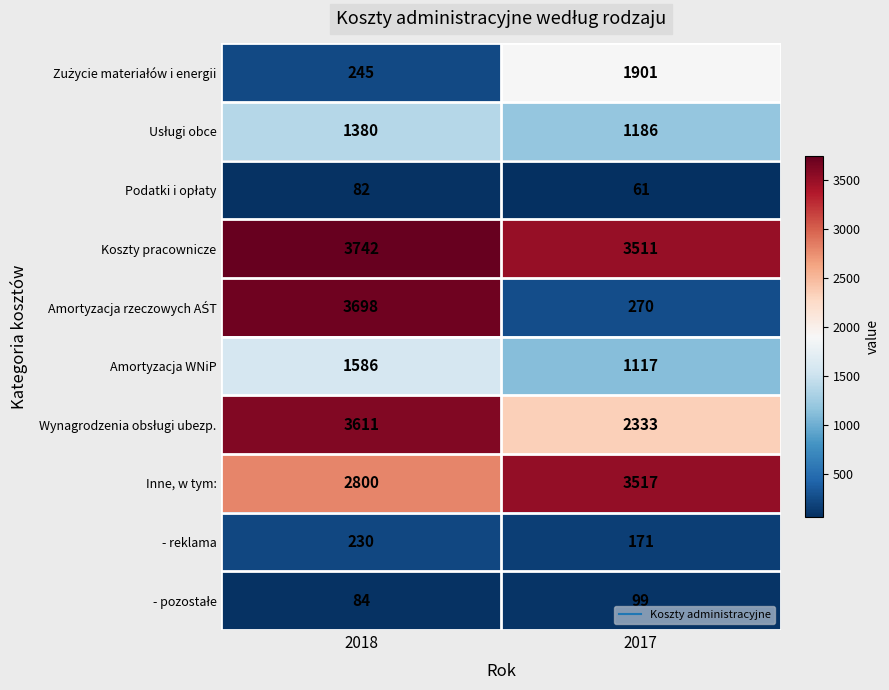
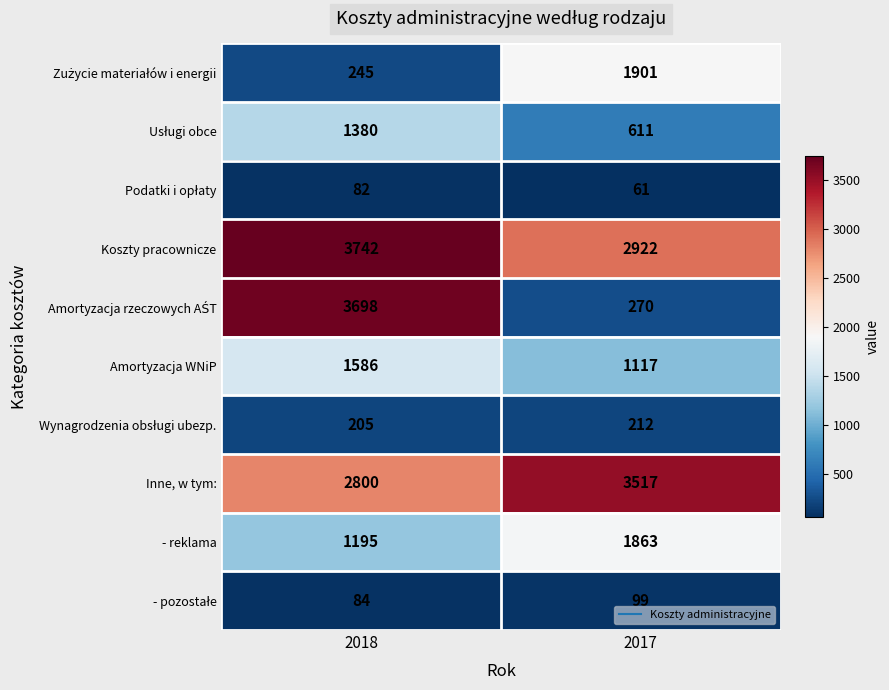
Usługi obce, 2017: 1186 -> 611
Koszty pracownicze, 2017: 3511 -> 2922
Wynagrodzenia obsługi ubezp., 2018: 3611 -> 205
Wynagrodzenia obsługi ubezp., 2017: 2333 -> 212
- reklama, 2018: 230 -> 1195
- reklama, 2017: 171 -> 1863
